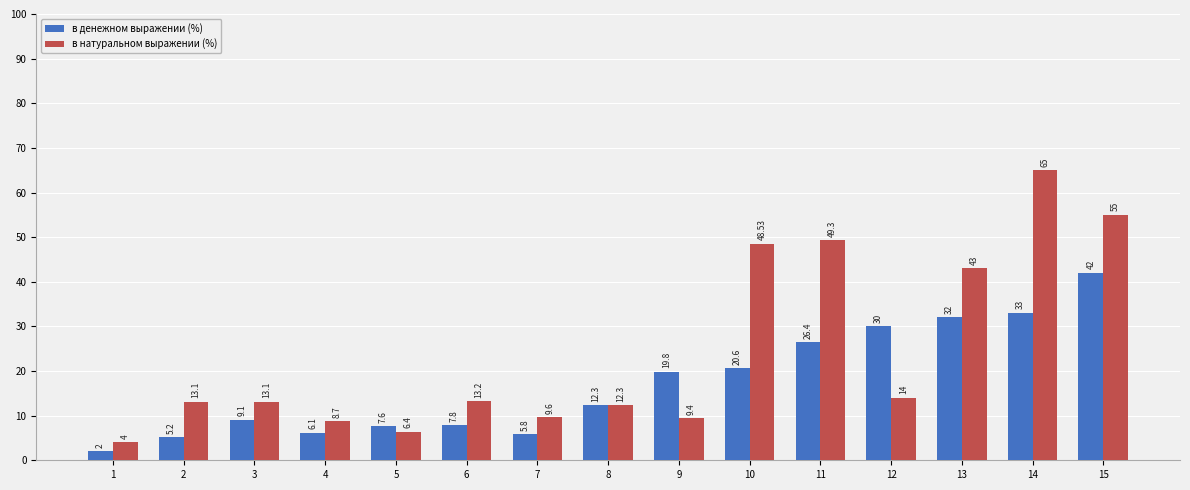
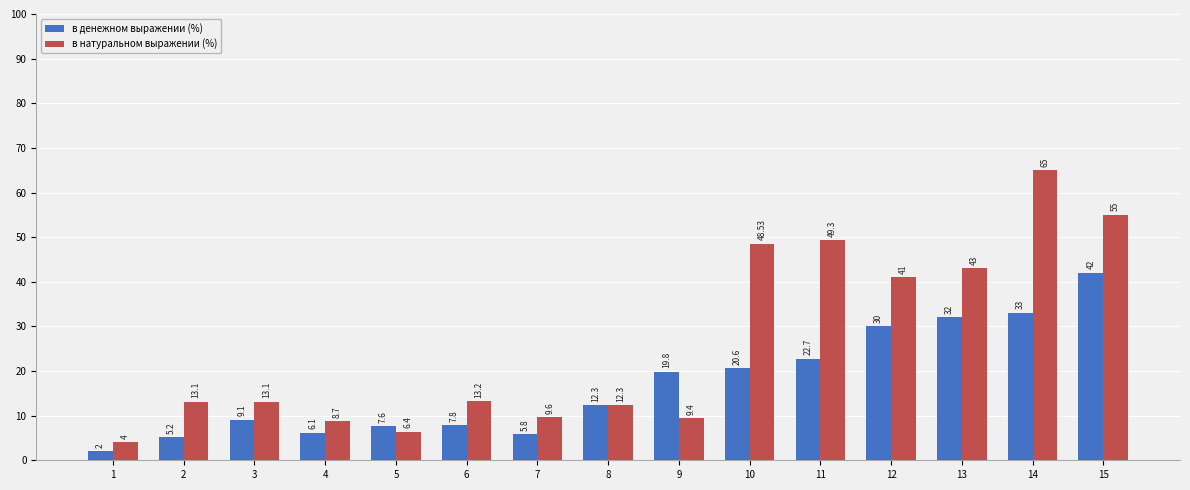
в денежном выражении (%), 11: 26.4 -> 22.7
в натуральном выражении (%), 12: 14 -> 41
